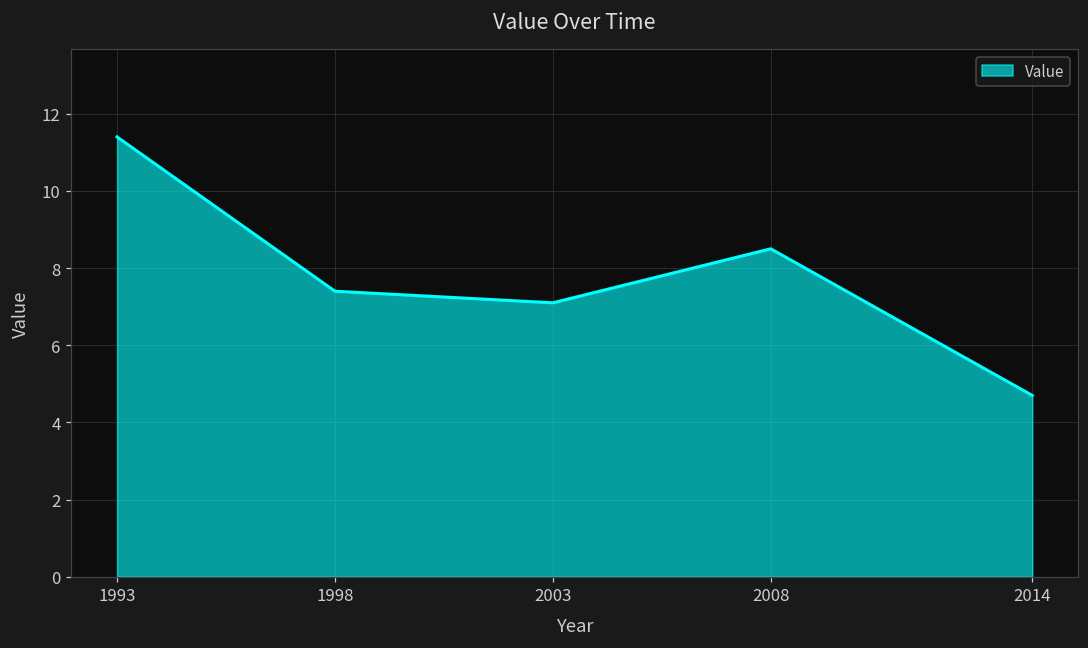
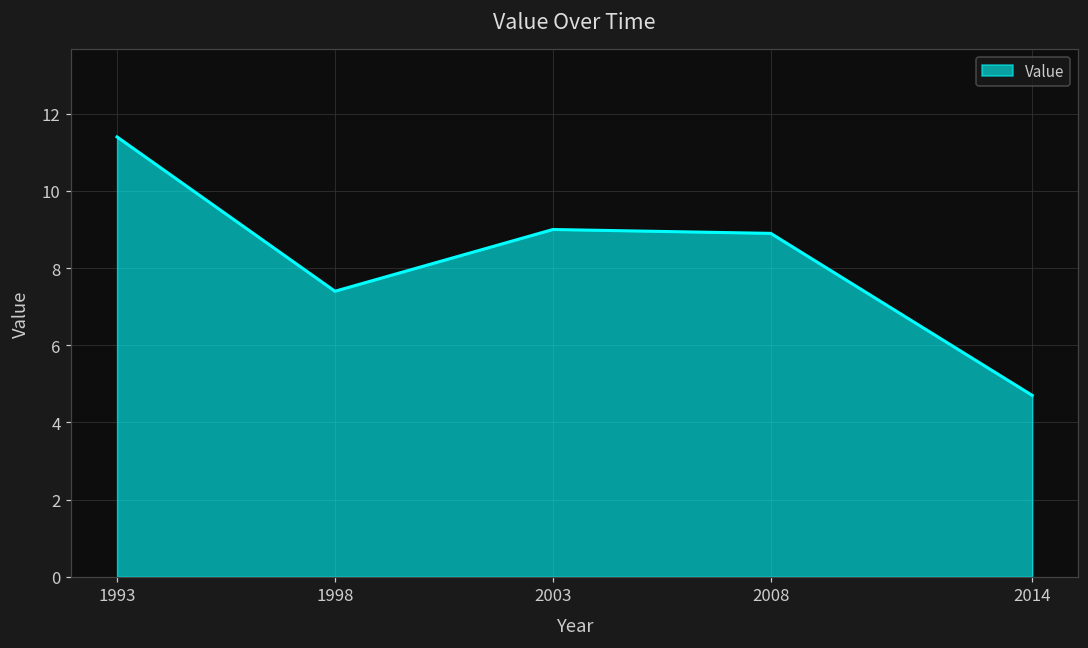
2003: 7.1 -> 9.0
2008: 8.5 -> 8.9
